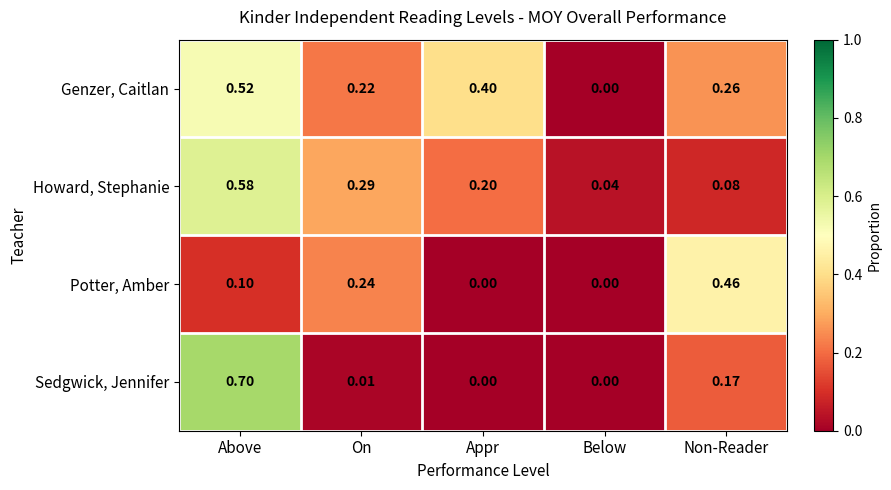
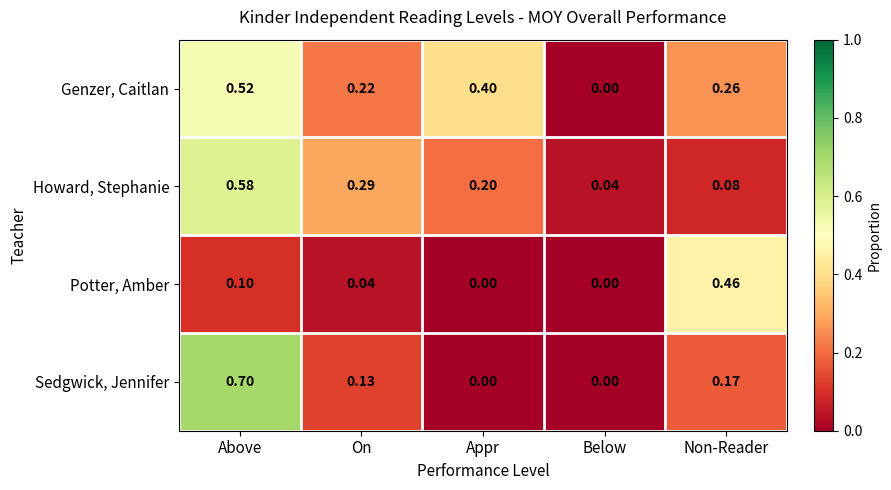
Potter, Amber, On: 0.24 -> 0.04
Sedgwick, Jennifer, On: 0.01 -> 0.13
